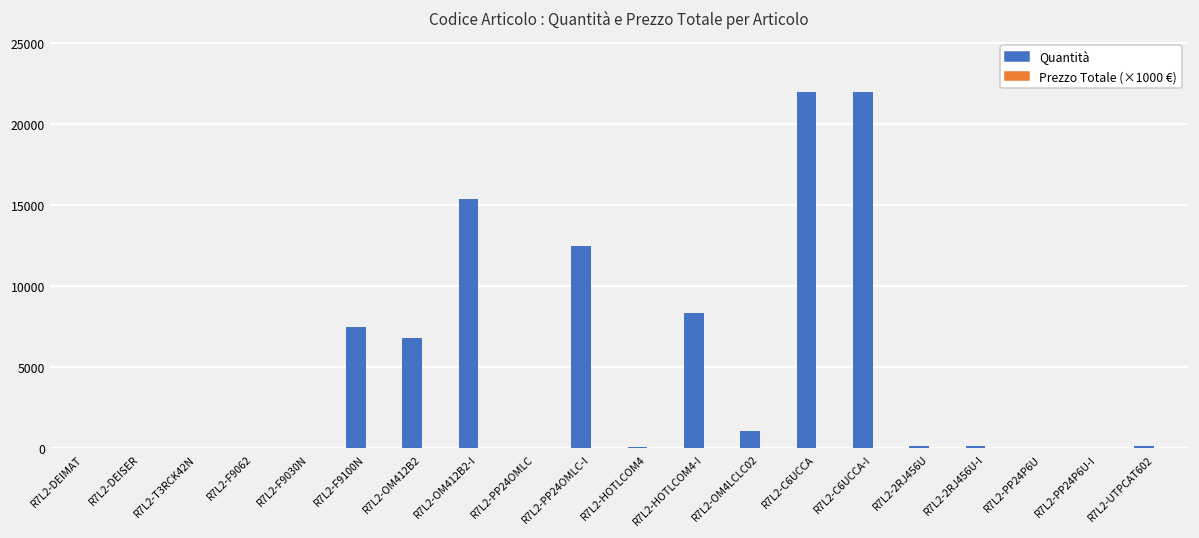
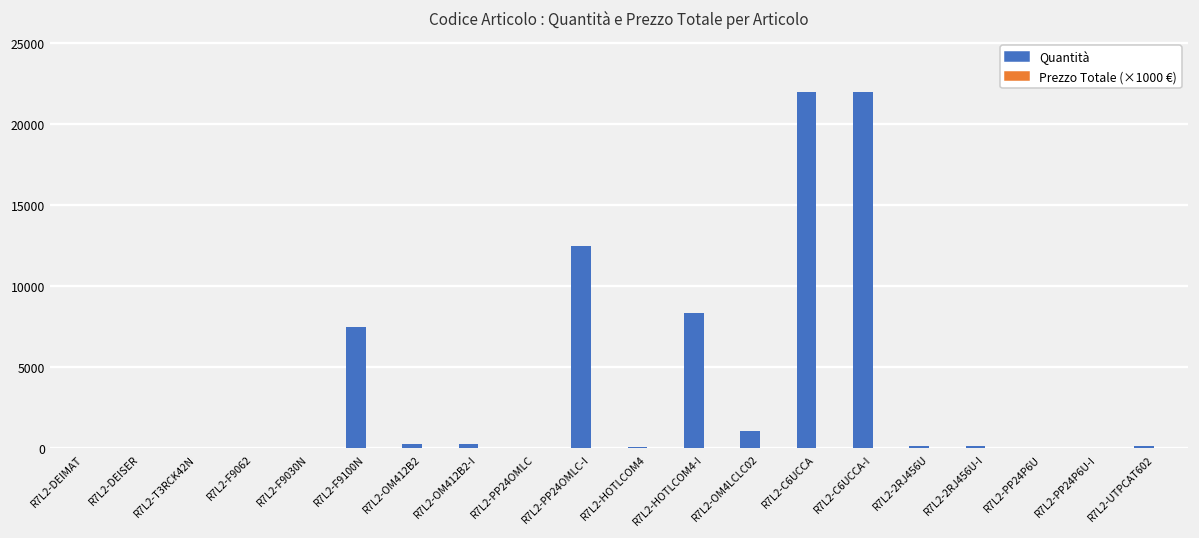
Quantità, R7L2-OM412B2: 6800 -> 300
Quantità, R7L2-OM412B2-I: 15400 -> 300
